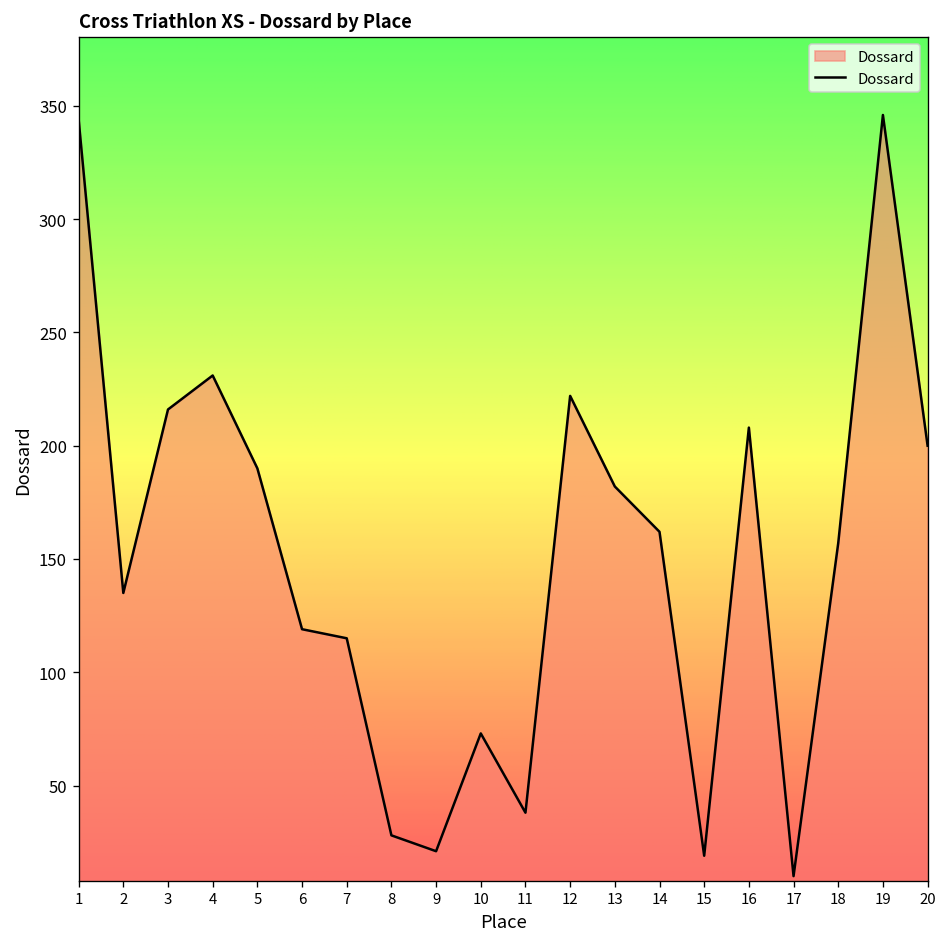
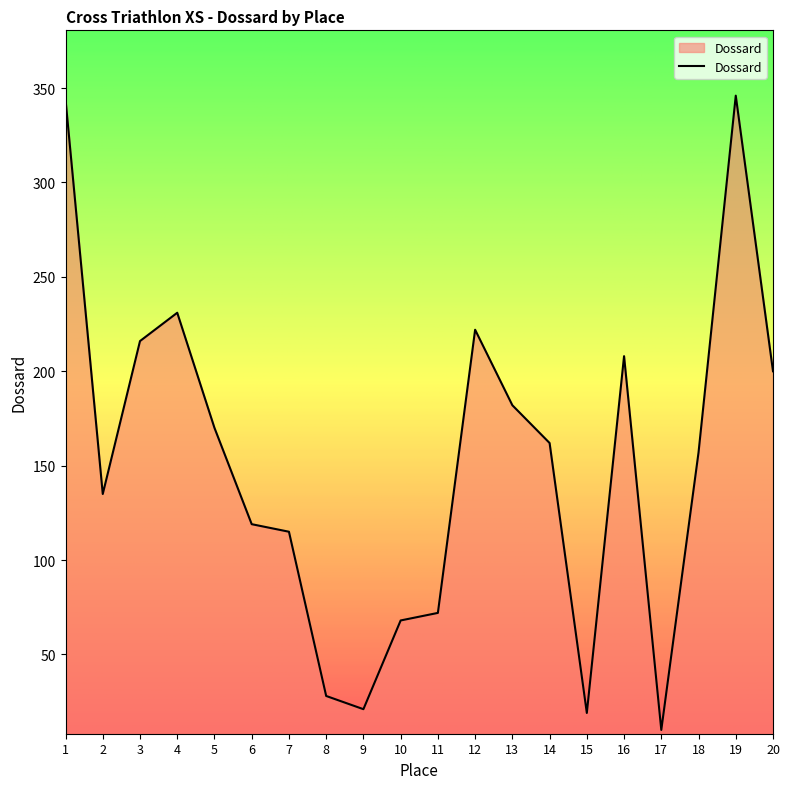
5: 190 -> 170
10: 73 -> 68
11: 38 -> 72
